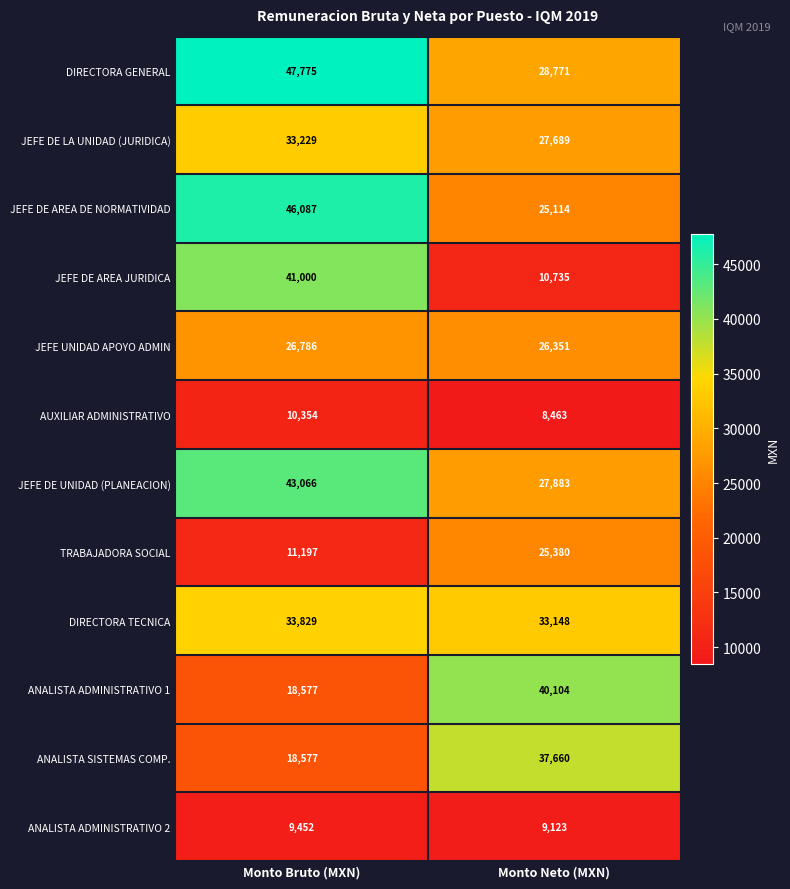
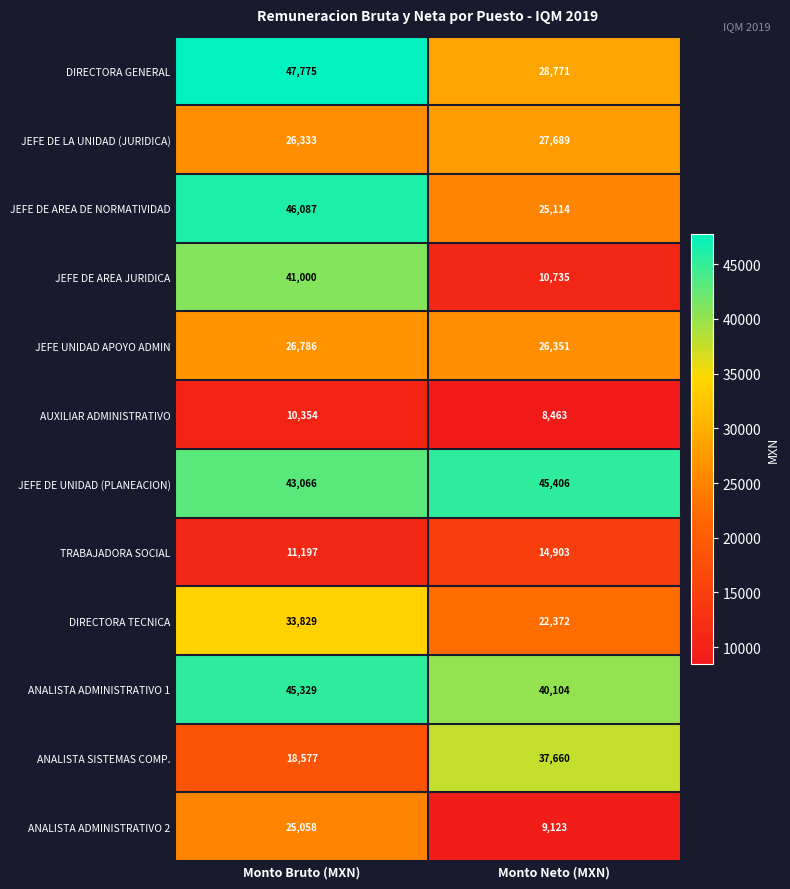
JEFE DE LA UNIDAD (JURIDICA), Monto Bruto (MXN): 33,229 -> 26,333
JEFE DE UNIDAD (PLANEACION), Monto Neto (MXN): 27,883 -> 45,406
TRABAJADORA SOCIAL, Monto Neto (MXN): 25,380 -> 14,903
DIRECTORA TECNICA, Monto Neto (MXN): 33,148 -> 22,372
ANALISTA ADMINISTRATIVO 1, Monto Bruto (MXN): 18,577 -> 45,329
ANALISTA ADMINISTRATIVO 2, Monto Bruto (MXN): 9,452 -> 25,058
